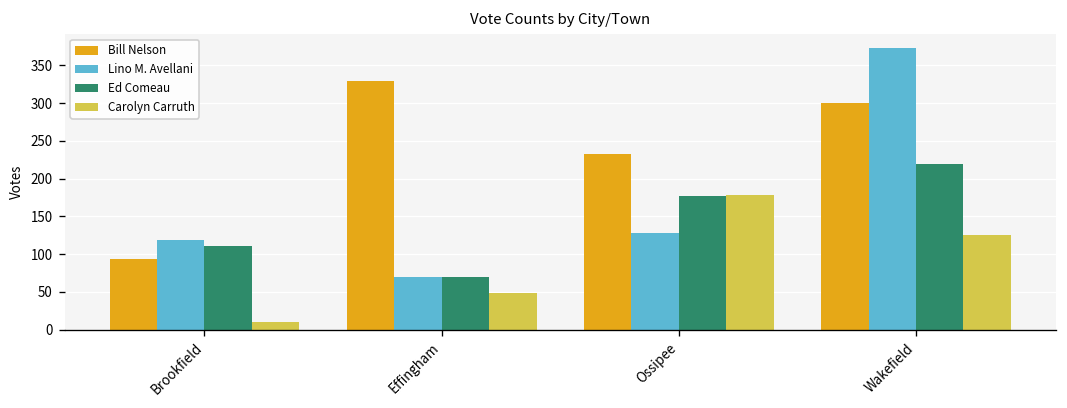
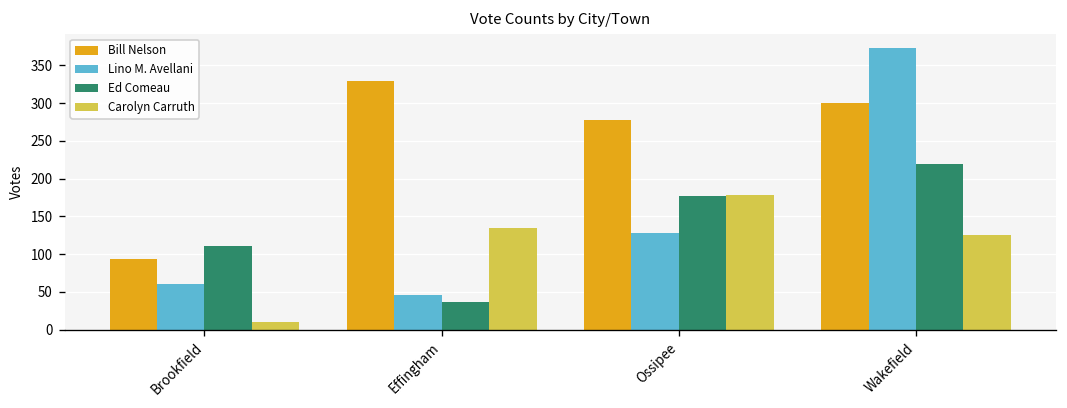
Lino M. Avellani, Brookfield: 120 -> 60
Lino M. Avellani, Effingham: 70 -> 50
Ed Comeau, Effingham: 70 -> 40
Carolyn Carruth, Effingham: 50 -> 140
Bill Nelson, Ossipee: 230 -> 280
